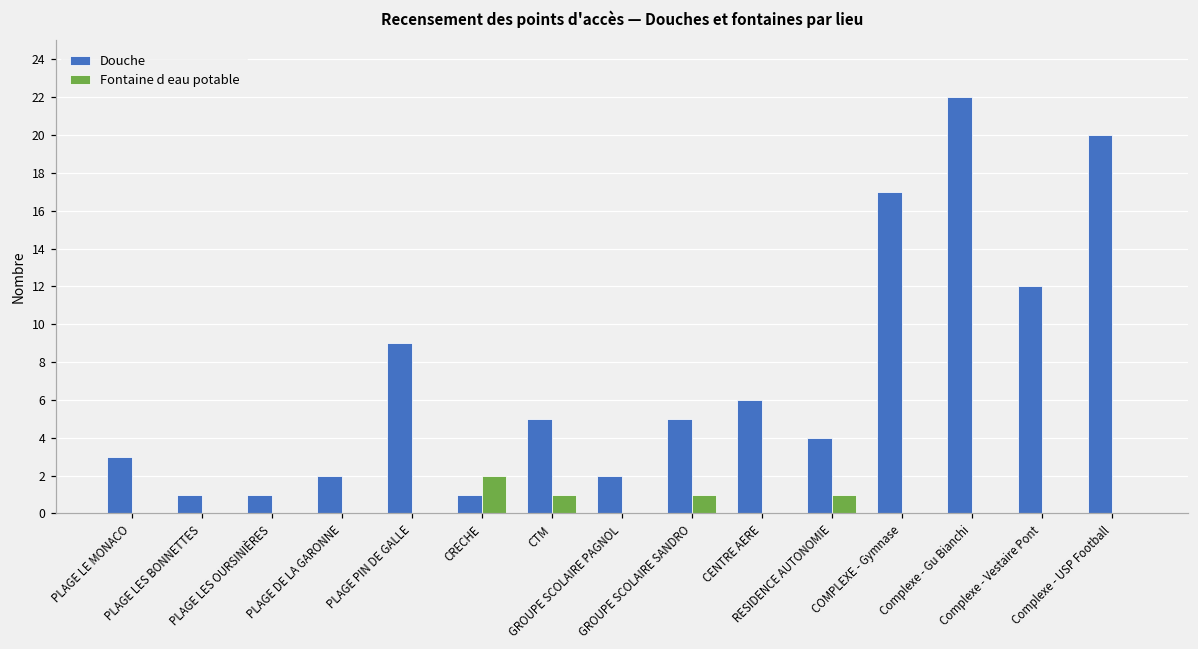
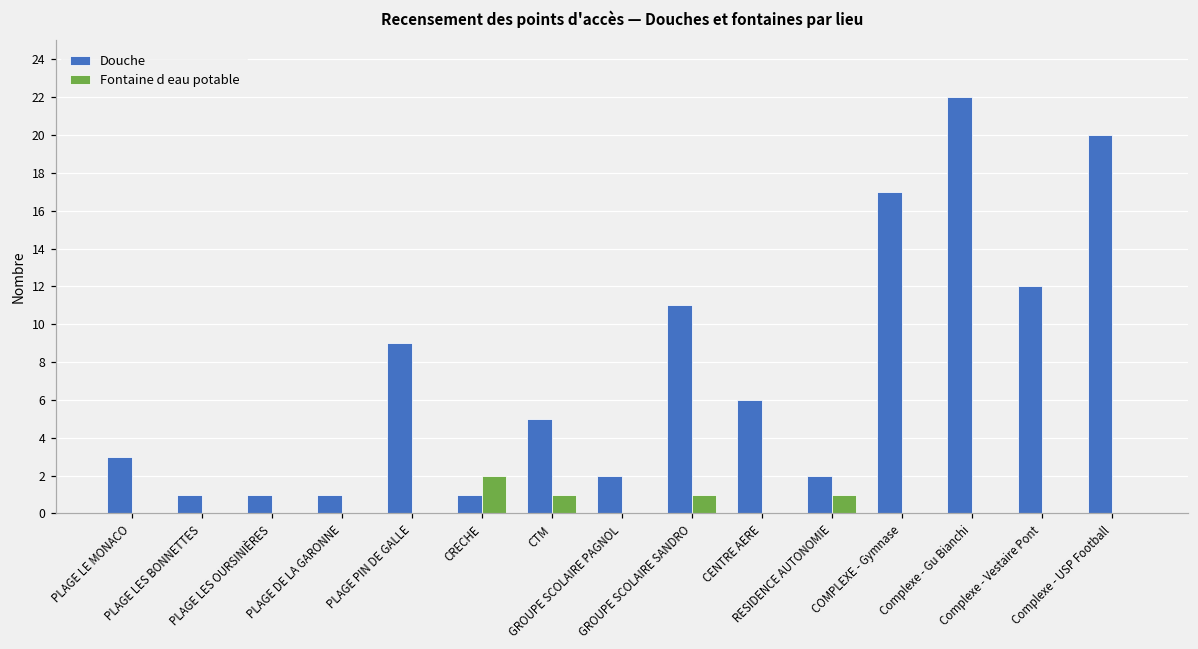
Douche, PLAGE DE LA GARONNE: 2 -> 1
Douche, GROUPE SCOLAIRE SANDRO: 5 -> 11
Douche, RESIDENCE AUTONOMIE: 4 -> 2
